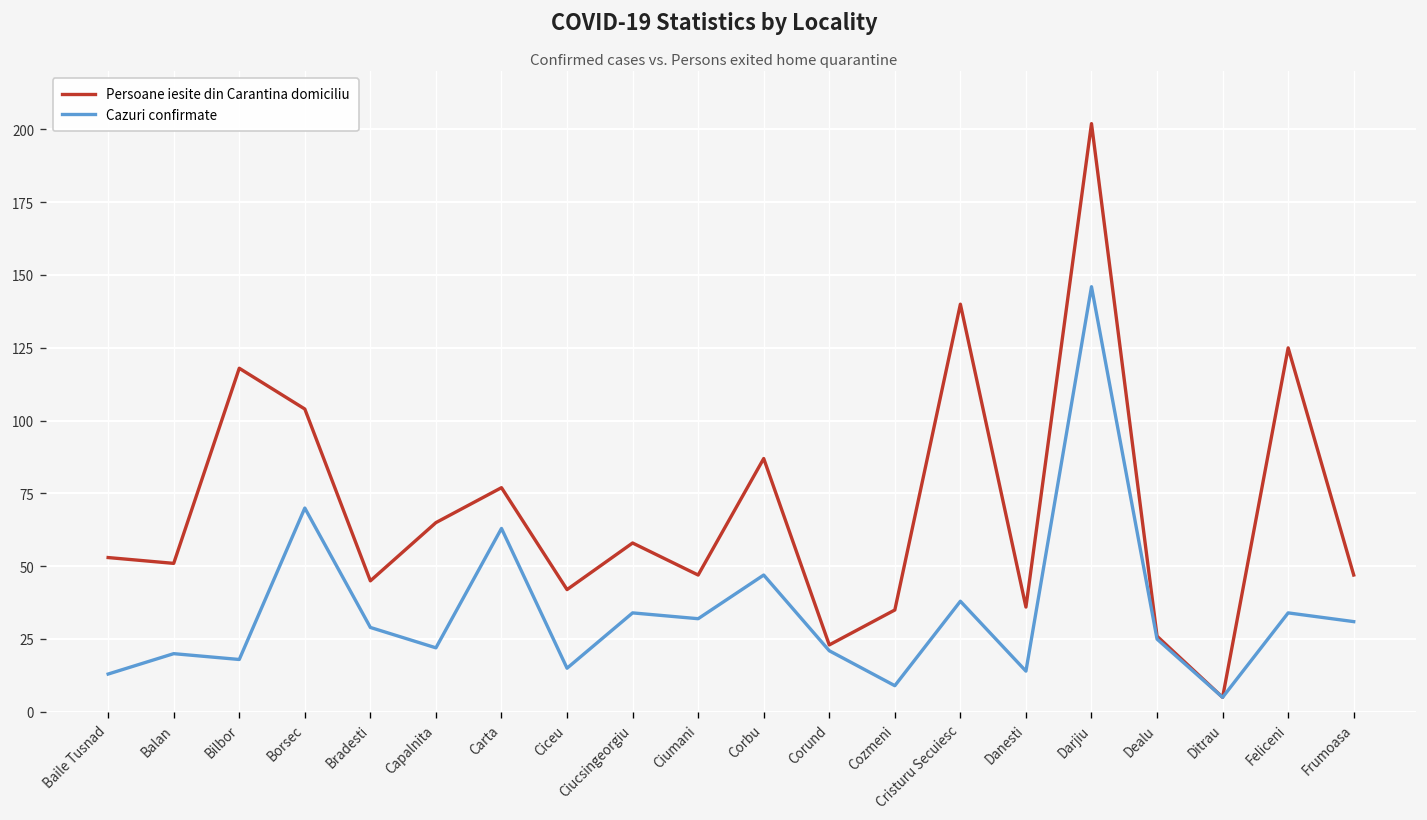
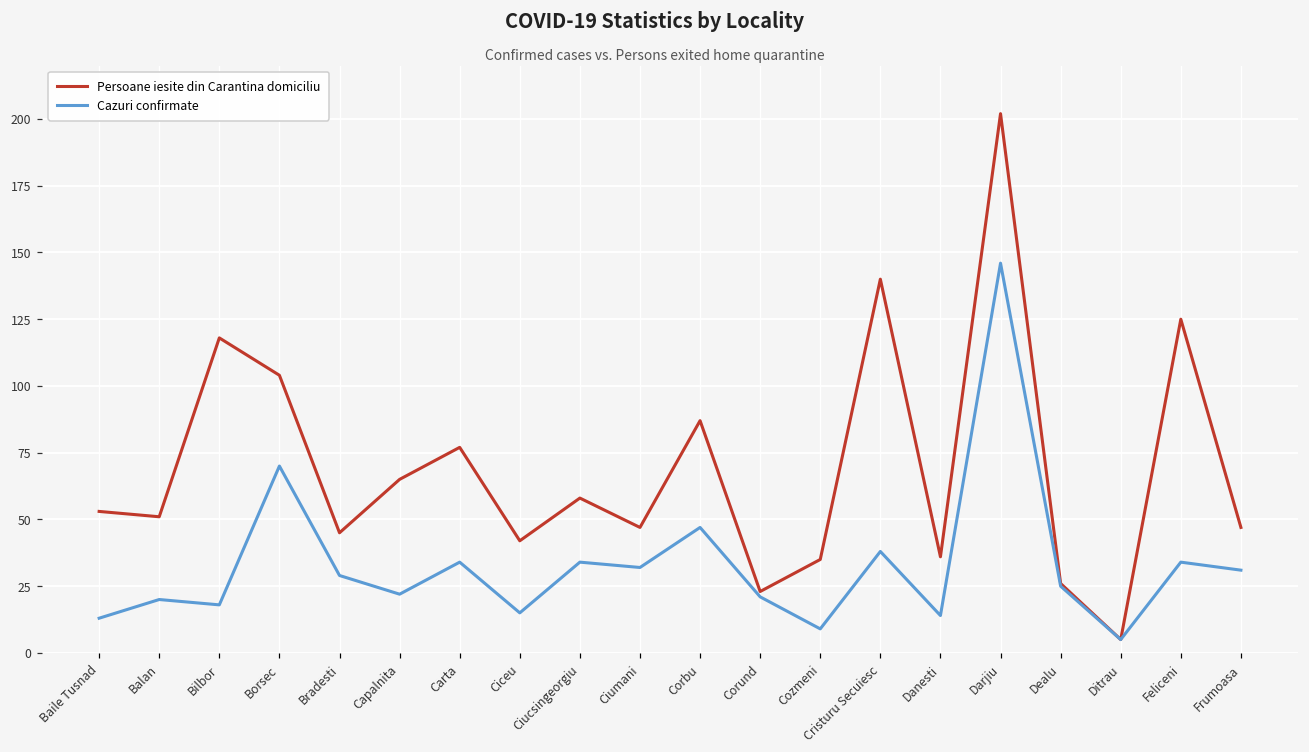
Cazuri confirmate, Carta: 63 -> 34
